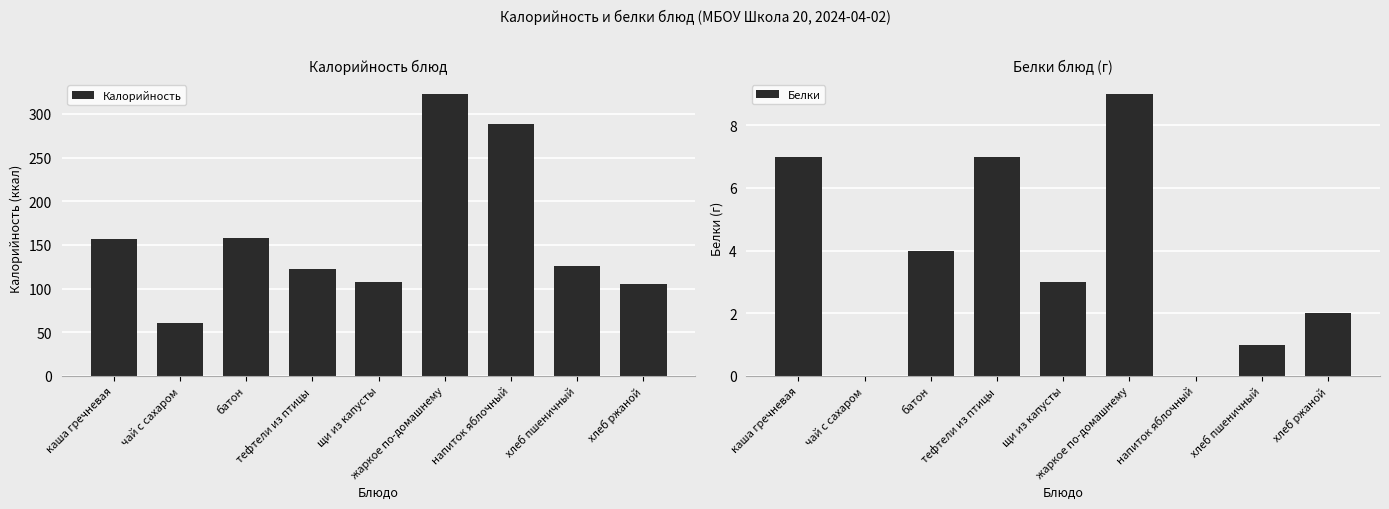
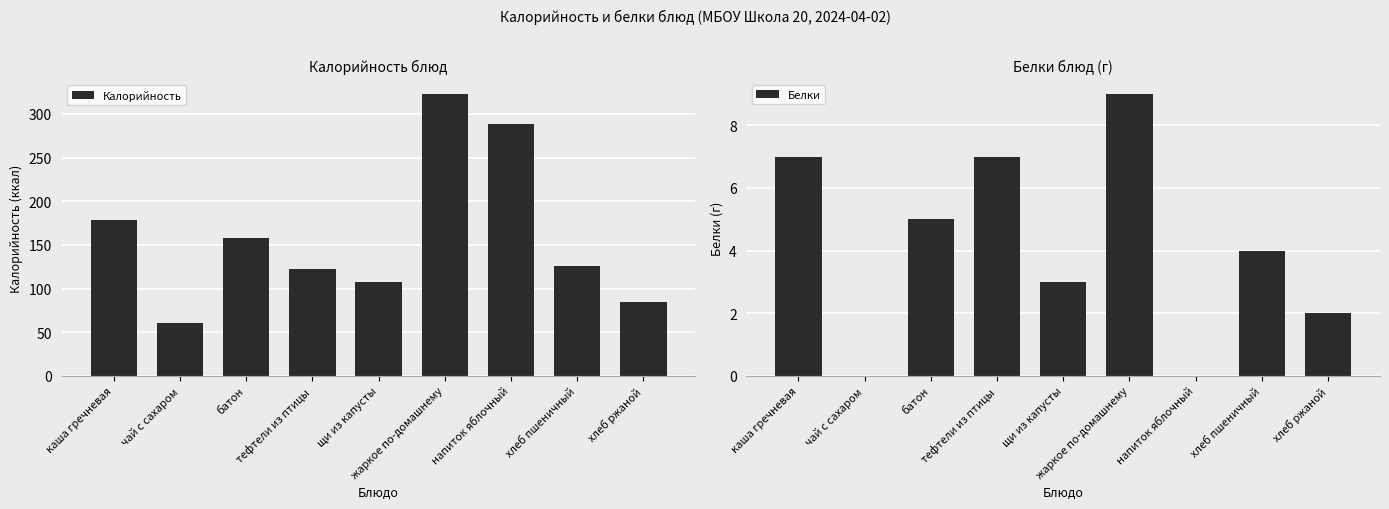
Калорийность блюд, каша гречневая: 160 -> 180
Калорийность блюд, хлеб ржаной: 110 -> 90
Белки блюд (г), батон: 4 -> 5
Белки блюд (г), хлеб пшеничный: 1 -> 4
